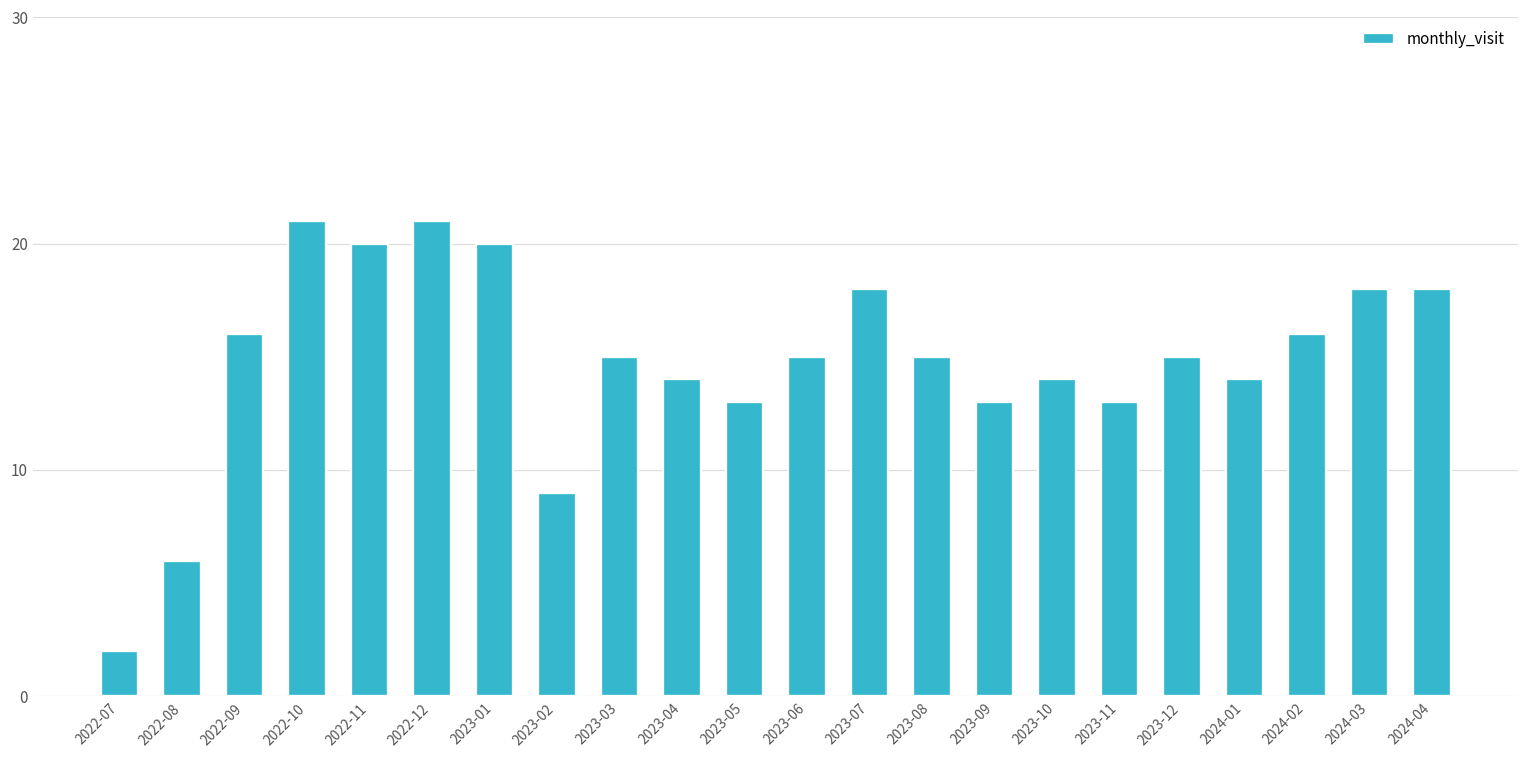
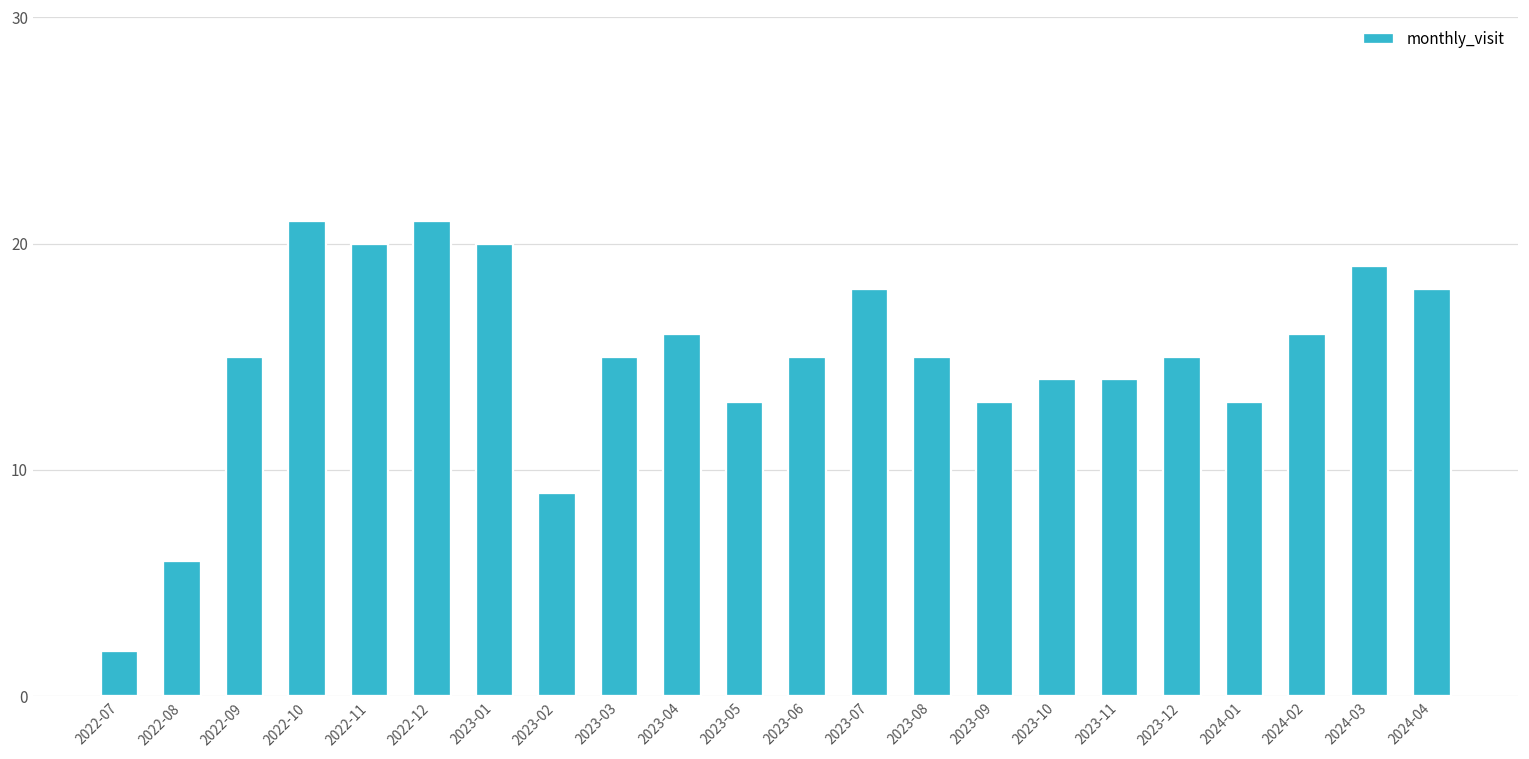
2022-09: 16 -> 15
2023-04: 14 -> 16
2023-11: 13 -> 14
2024-01: 14 -> 13
2024-03: 18 -> 19
